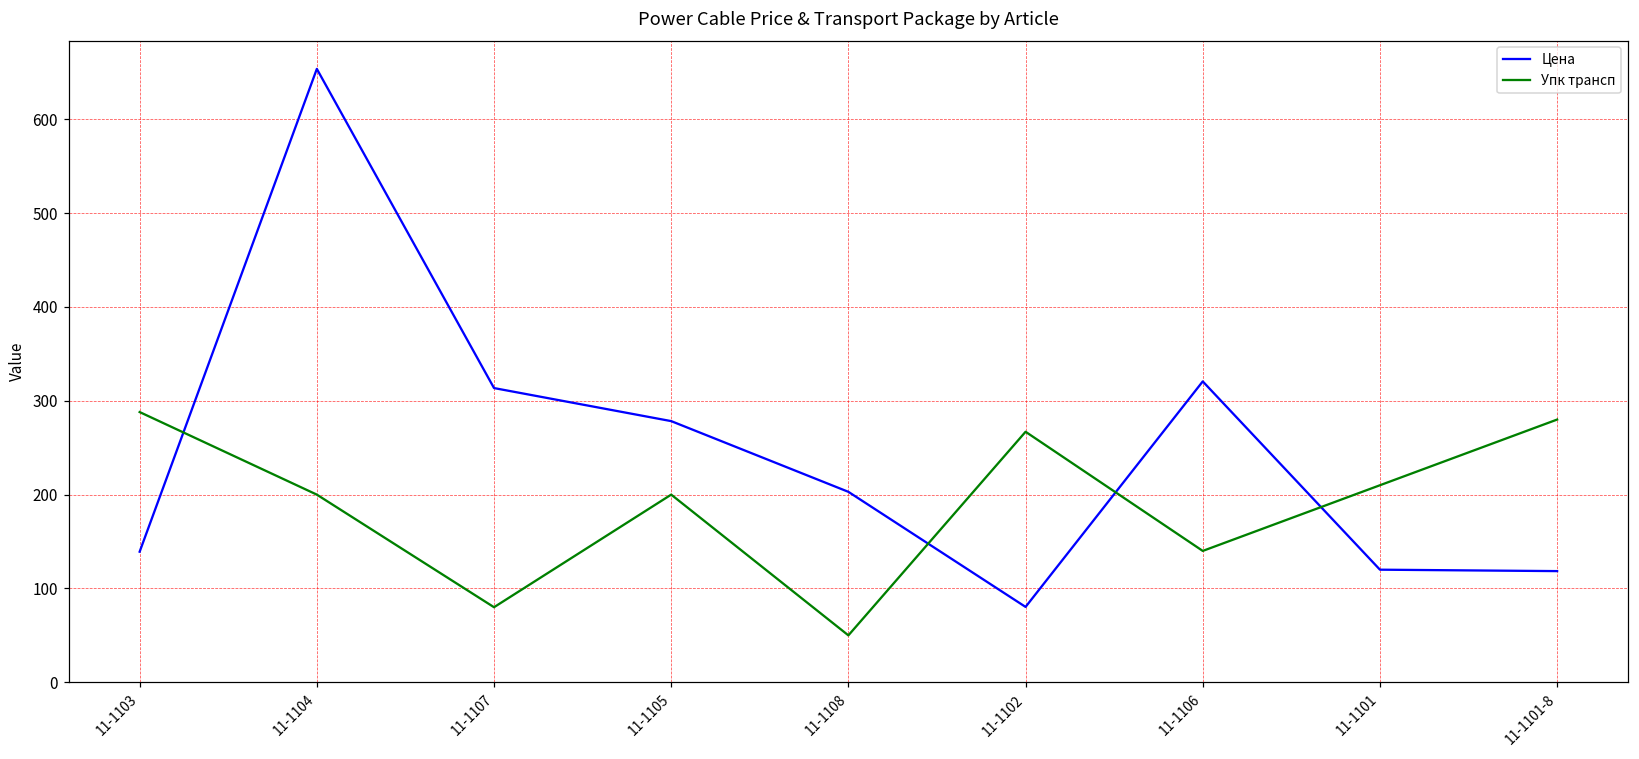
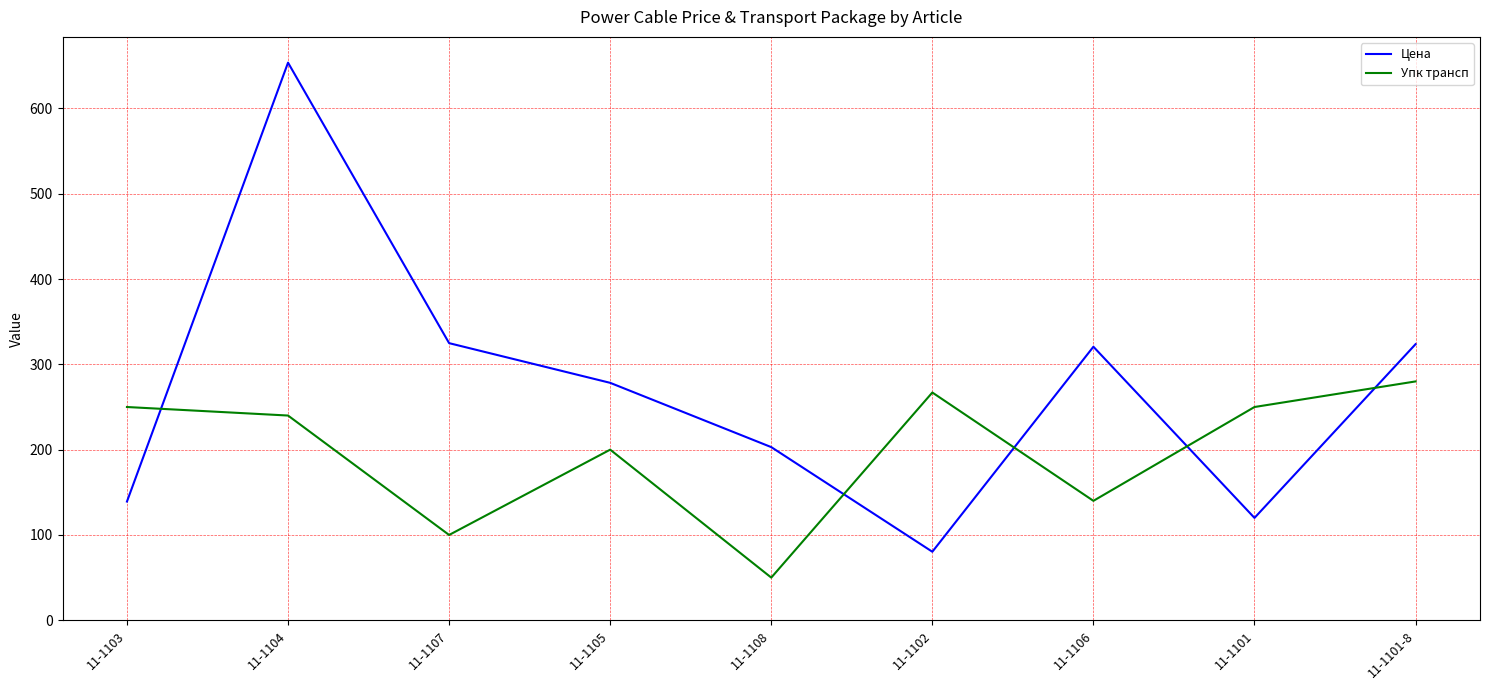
Упк трансп, 11-1103: 290 -> 250
Упк трансп, 11-1104: 200 -> 240
Цена, 11-1107: 310 -> 320
Упк трансп, 11-1107: 80 -> 100
Упк трансп, 11-1101: 210 -> 250
Цена, 11-1101-8: 120 -> 320
